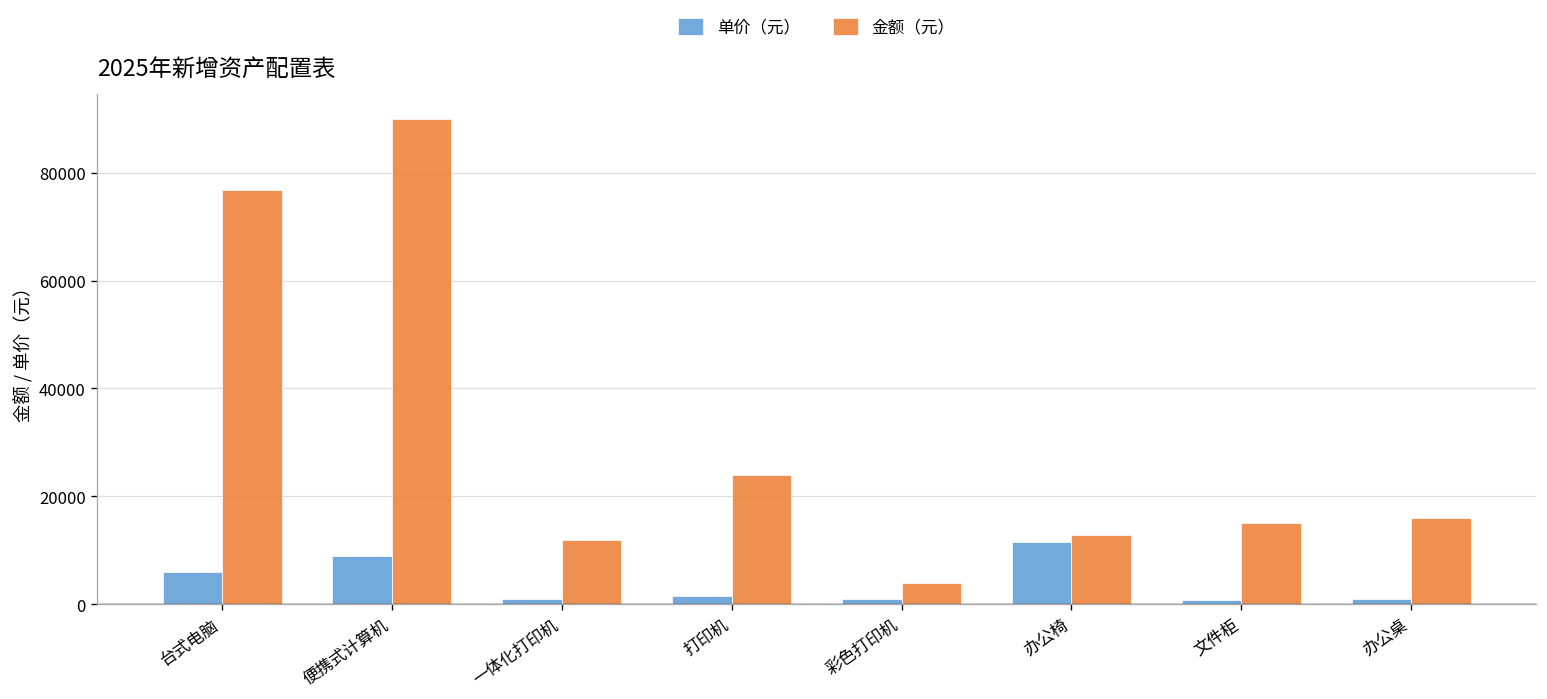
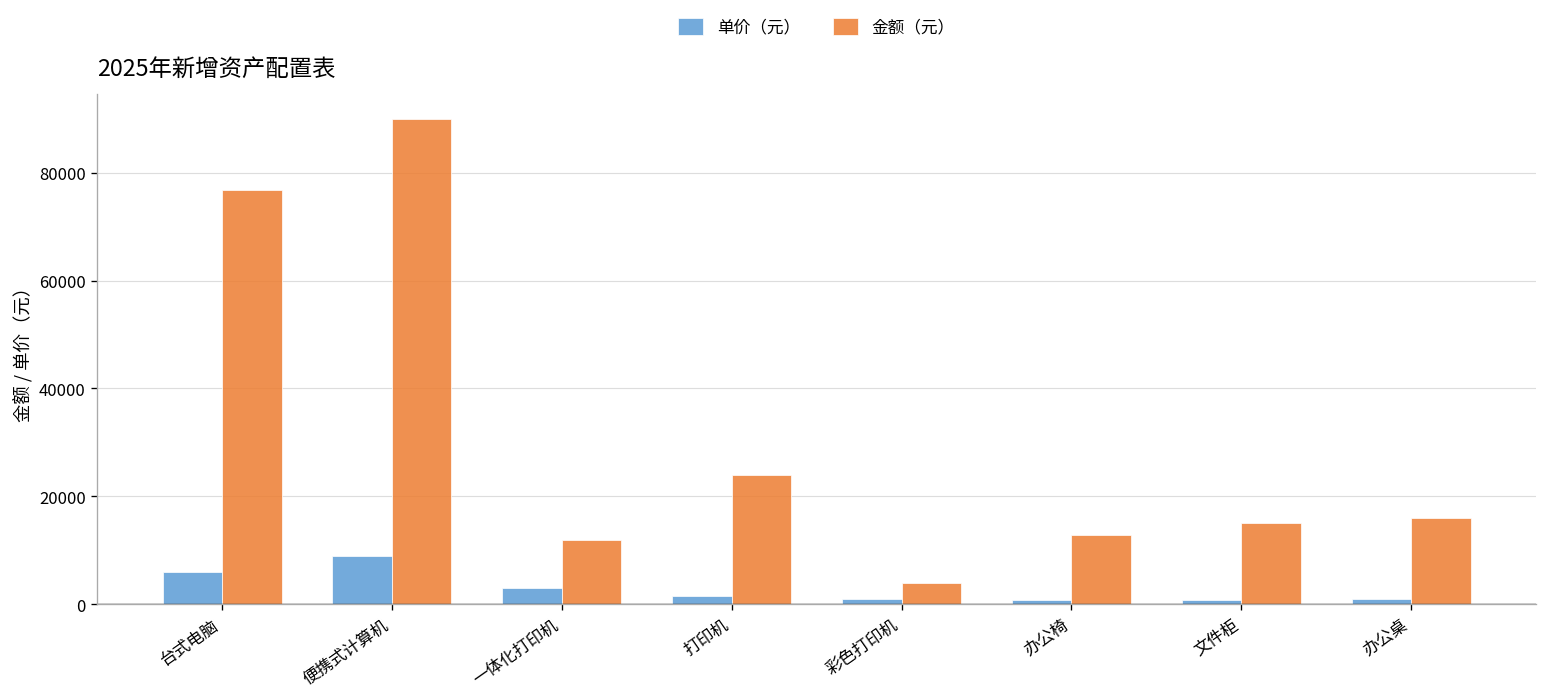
单价（元）, 一体化打印机: 1000 -> 3000
单价（元）, 办公椅: 12000 -> 1000
